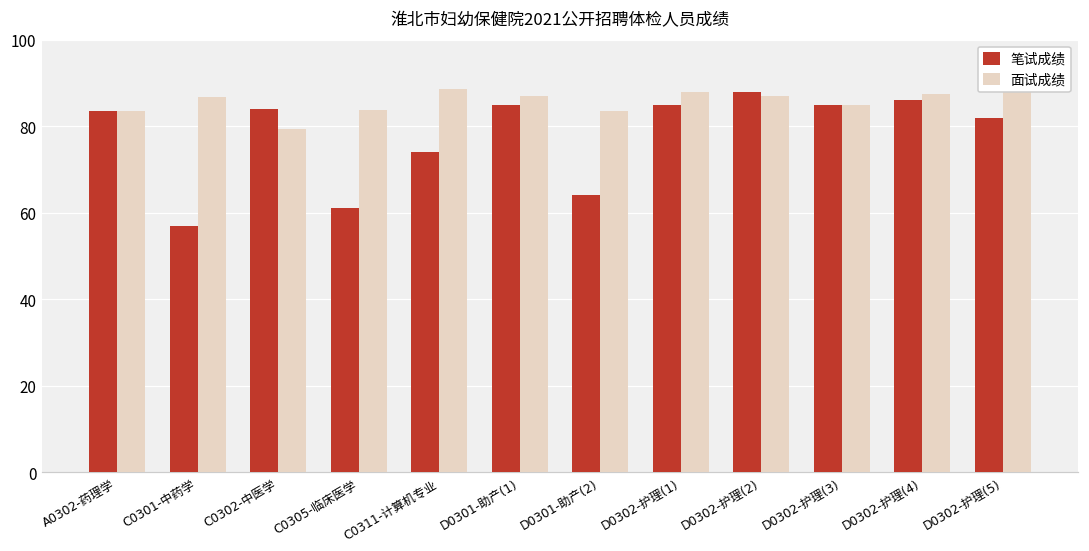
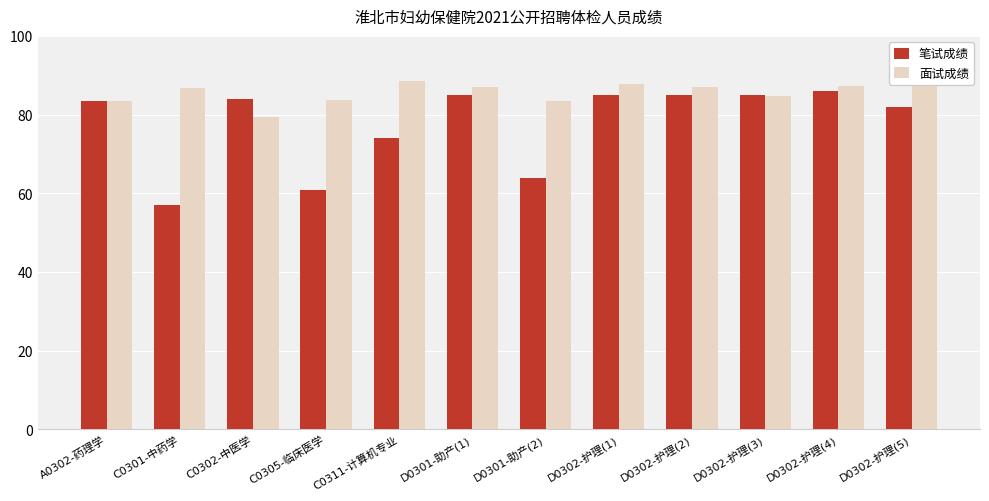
笔试成绩, D0302-护理(2): 88 -> 85
